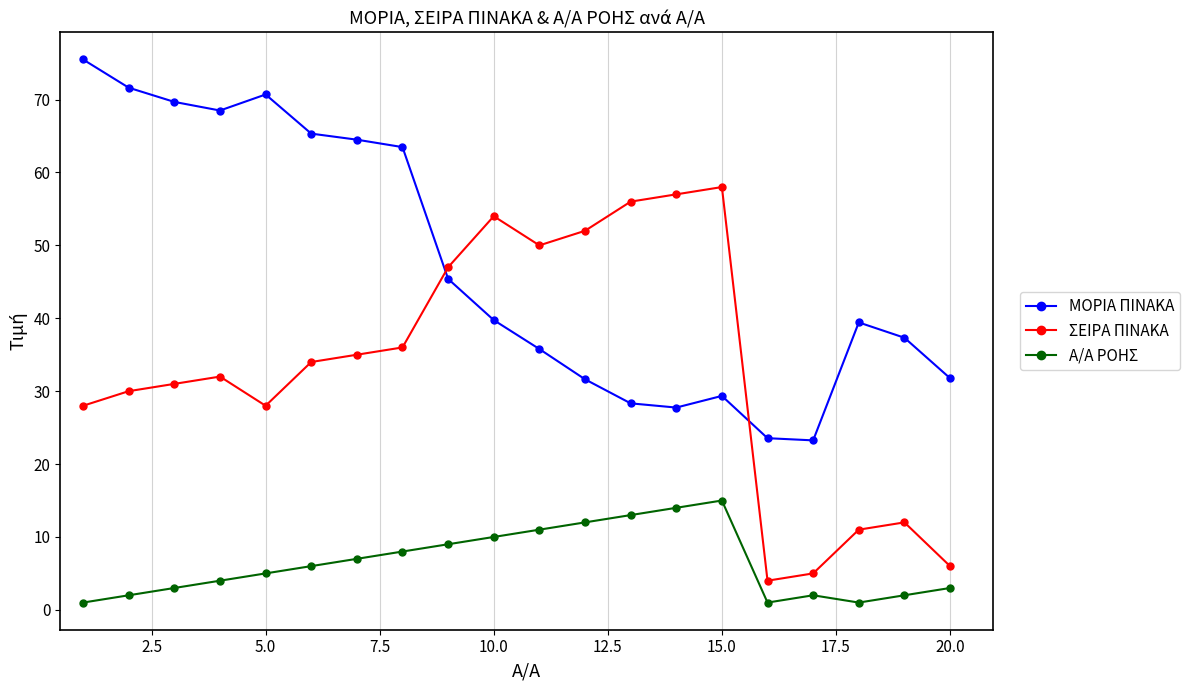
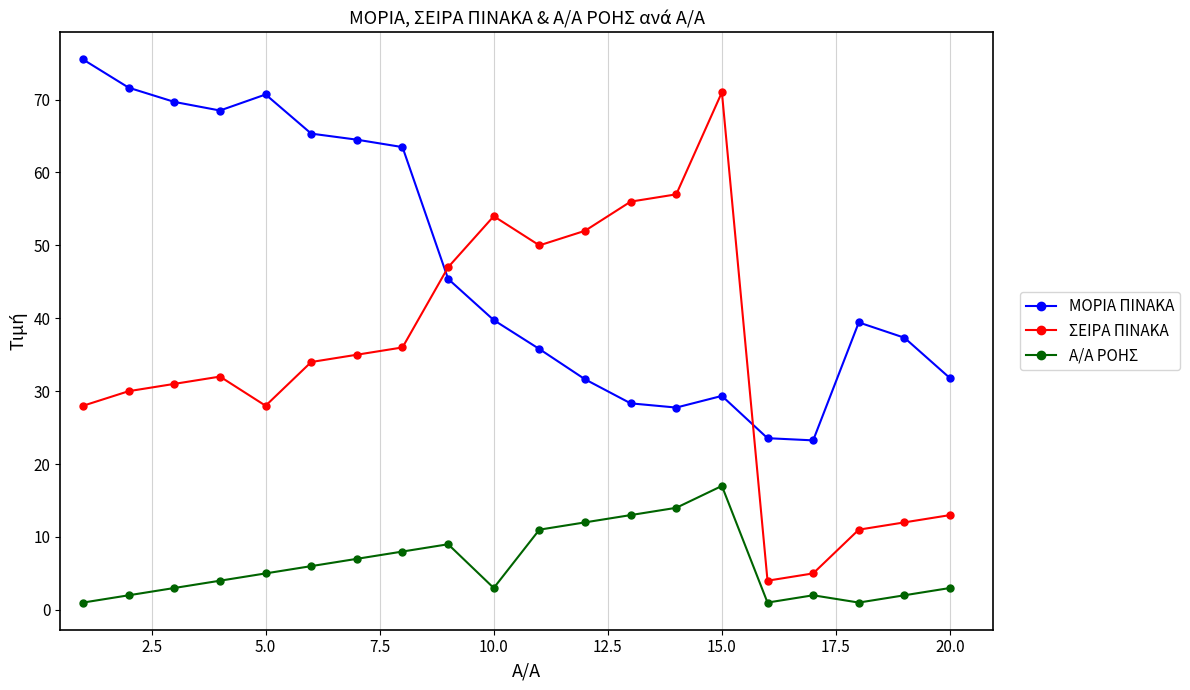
Α/Α ΡΟΗΣ, 10.0: 10 -> 3
ΣΕΙΡΑ ΠΙΝΑΚΑ, 15.0: 58 -> 71
Α/Α ΡΟΗΣ, 15.0: 15 -> 17
ΣΕΙΡΑ ΠΙΝΑΚΑ, 20.0: 6 -> 13
